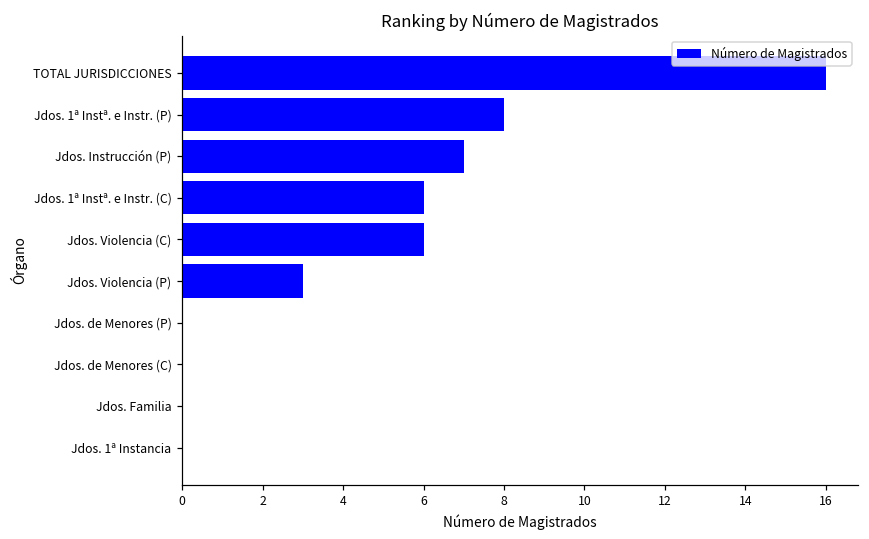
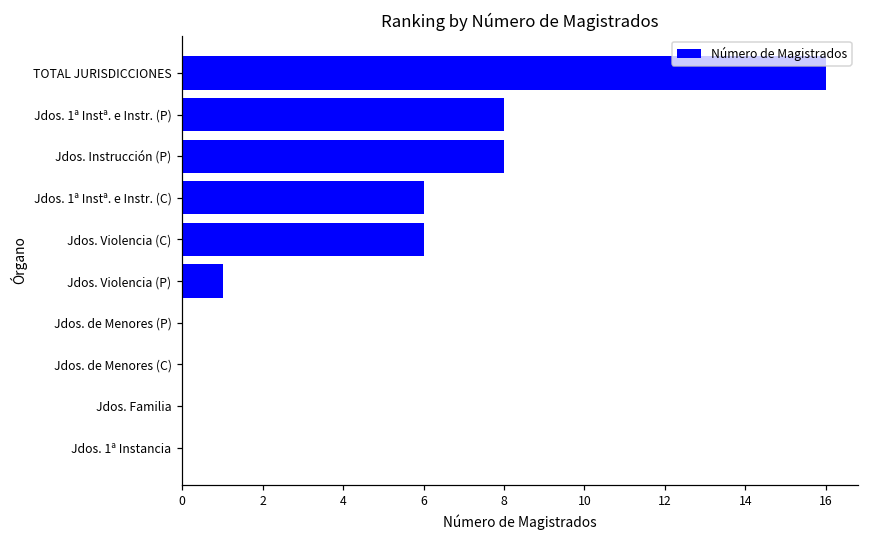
Jdos. Instrucción (P): 7 -> 8
Jdos. Violencia (P): 3 -> 1
